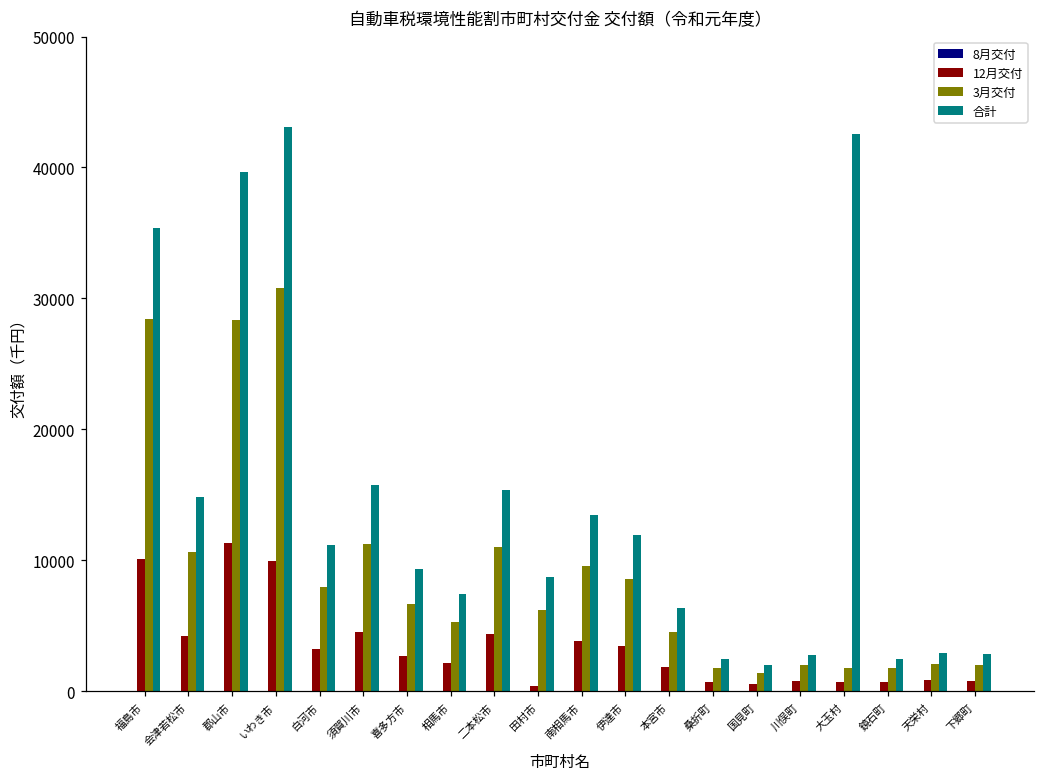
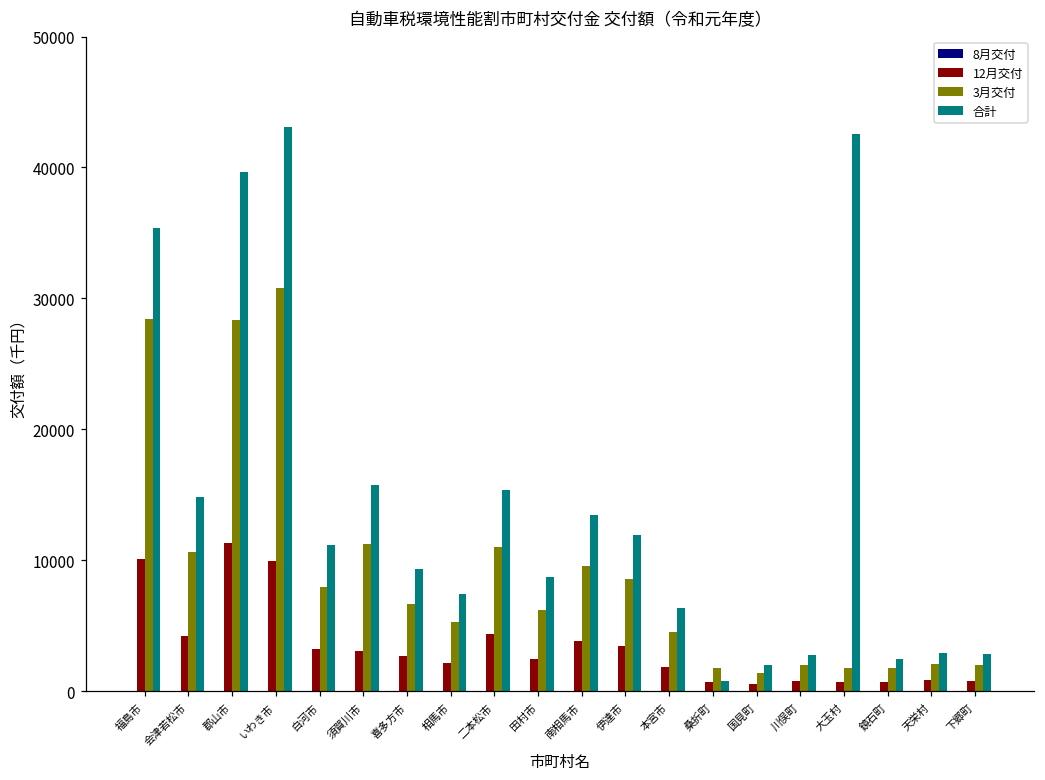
12月交付, 須賀川市: 4500 -> 3100
12月交付, 田村市: 400 -> 2500
合計, 桑折町: 2400 -> 800
